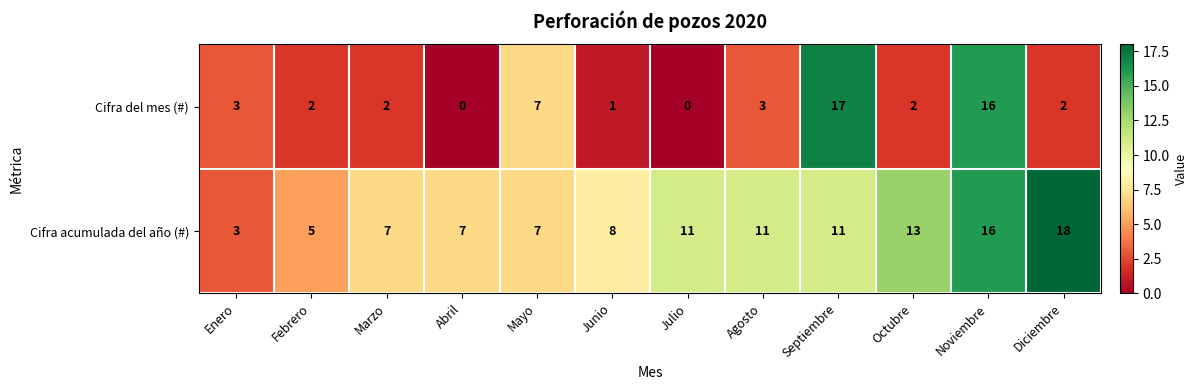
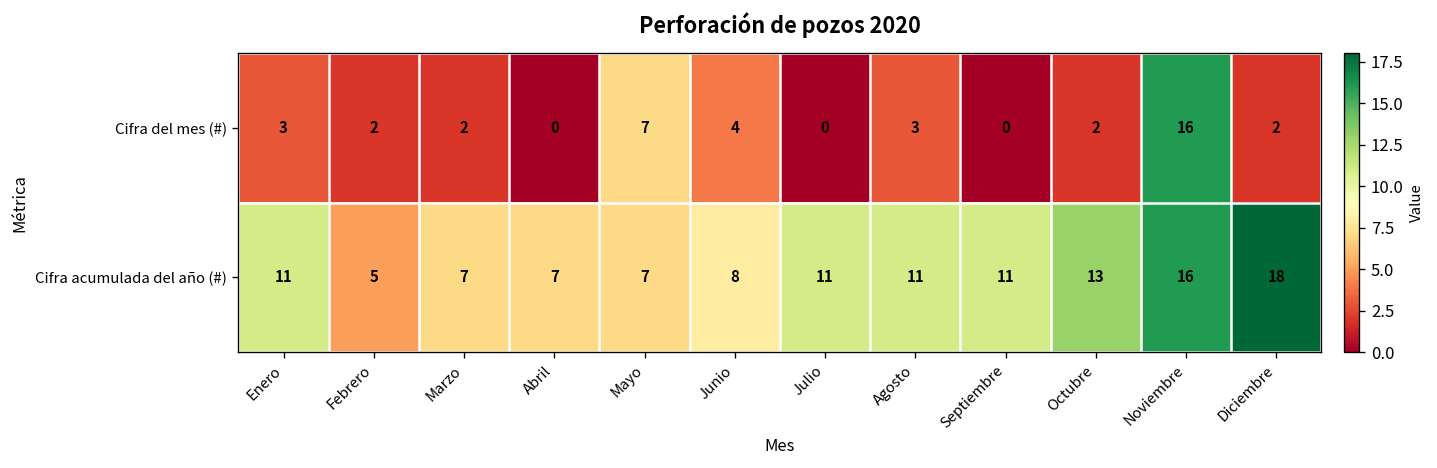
Cifra del mes (#), Junio: 1 -> 4
Cifra del mes (#), Septiembre: 17 -> 0
Cifra acumulada del año (#), Enero: 3 -> 11
